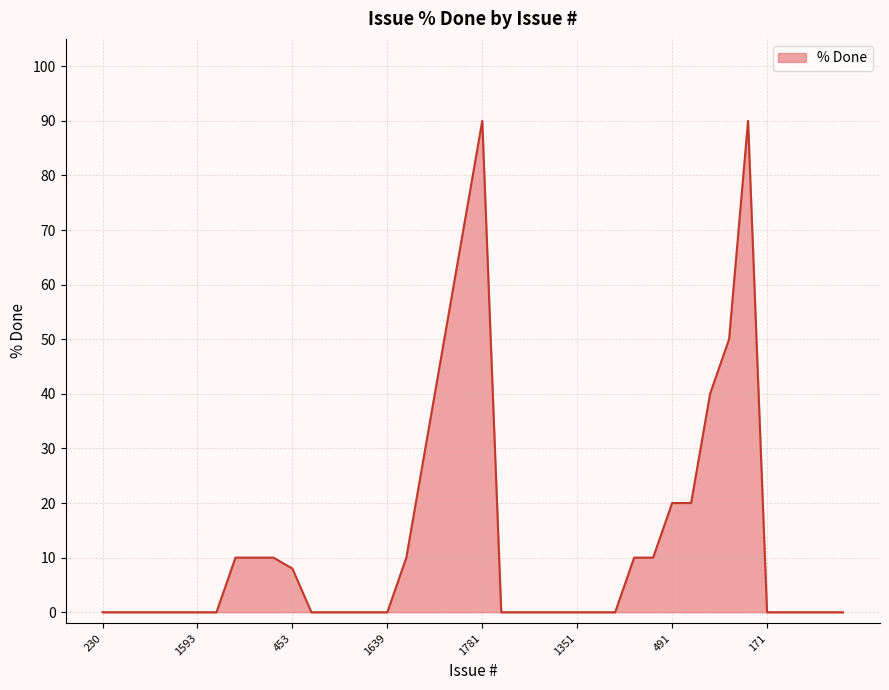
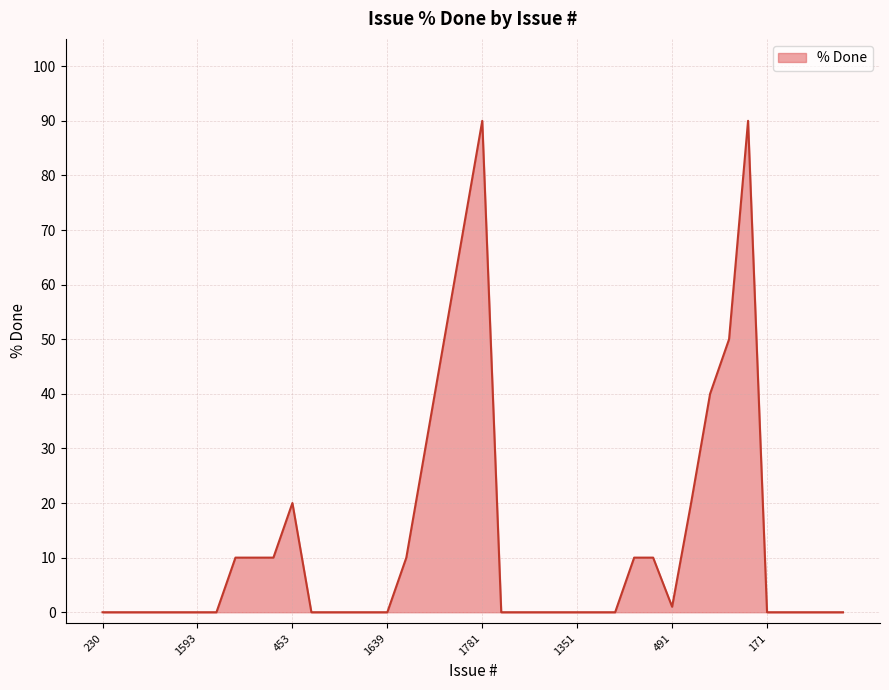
453: 8 -> 20
491: 20 -> 1
